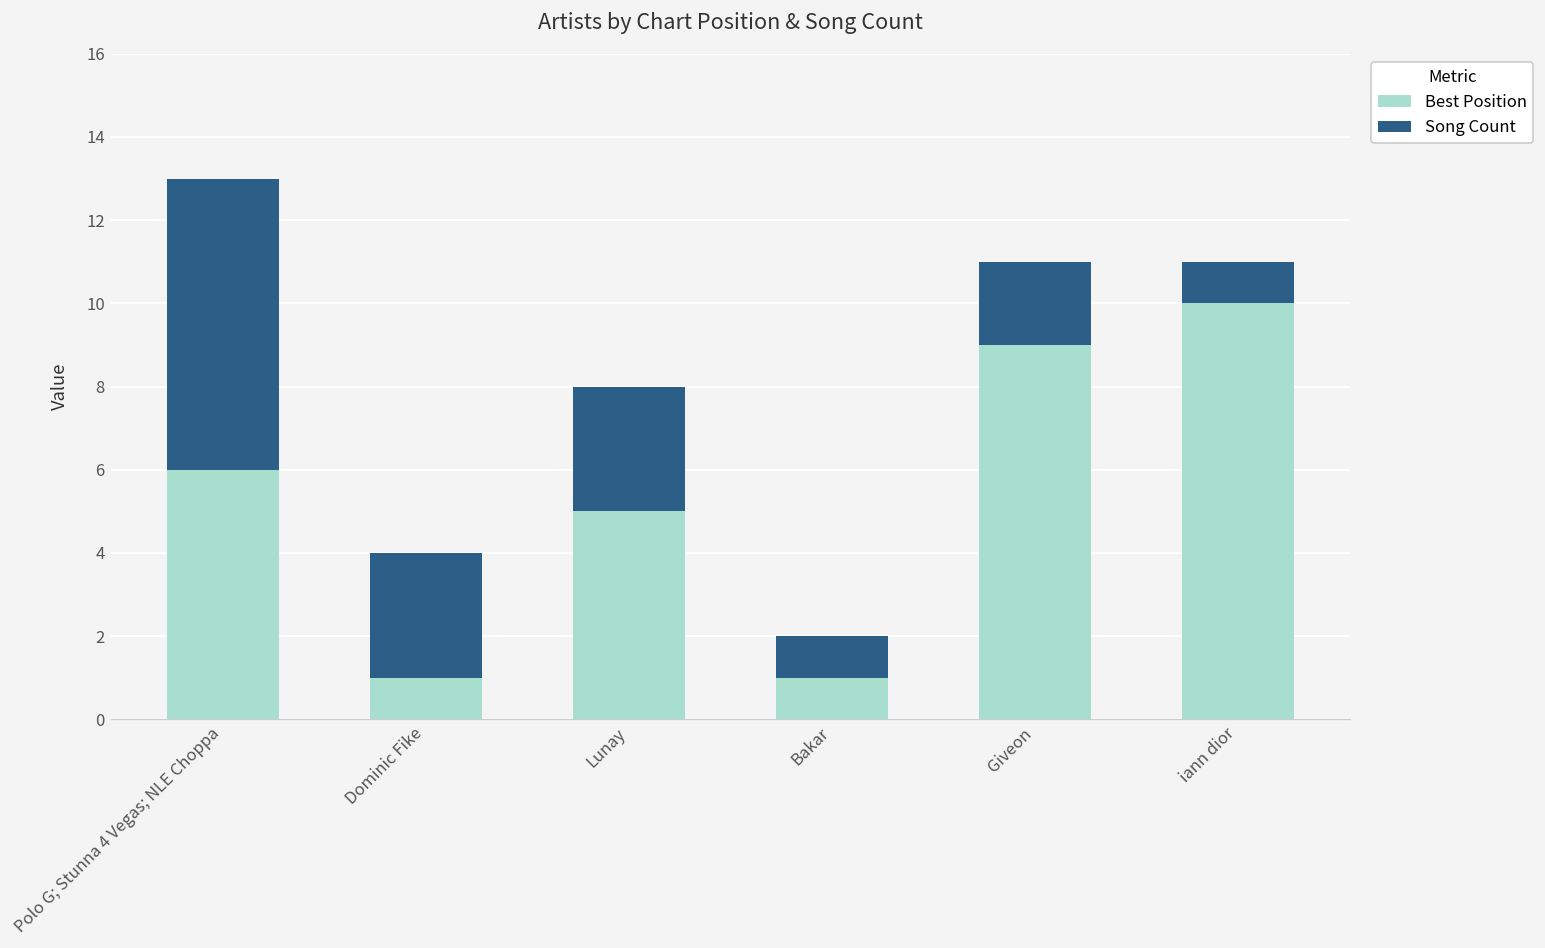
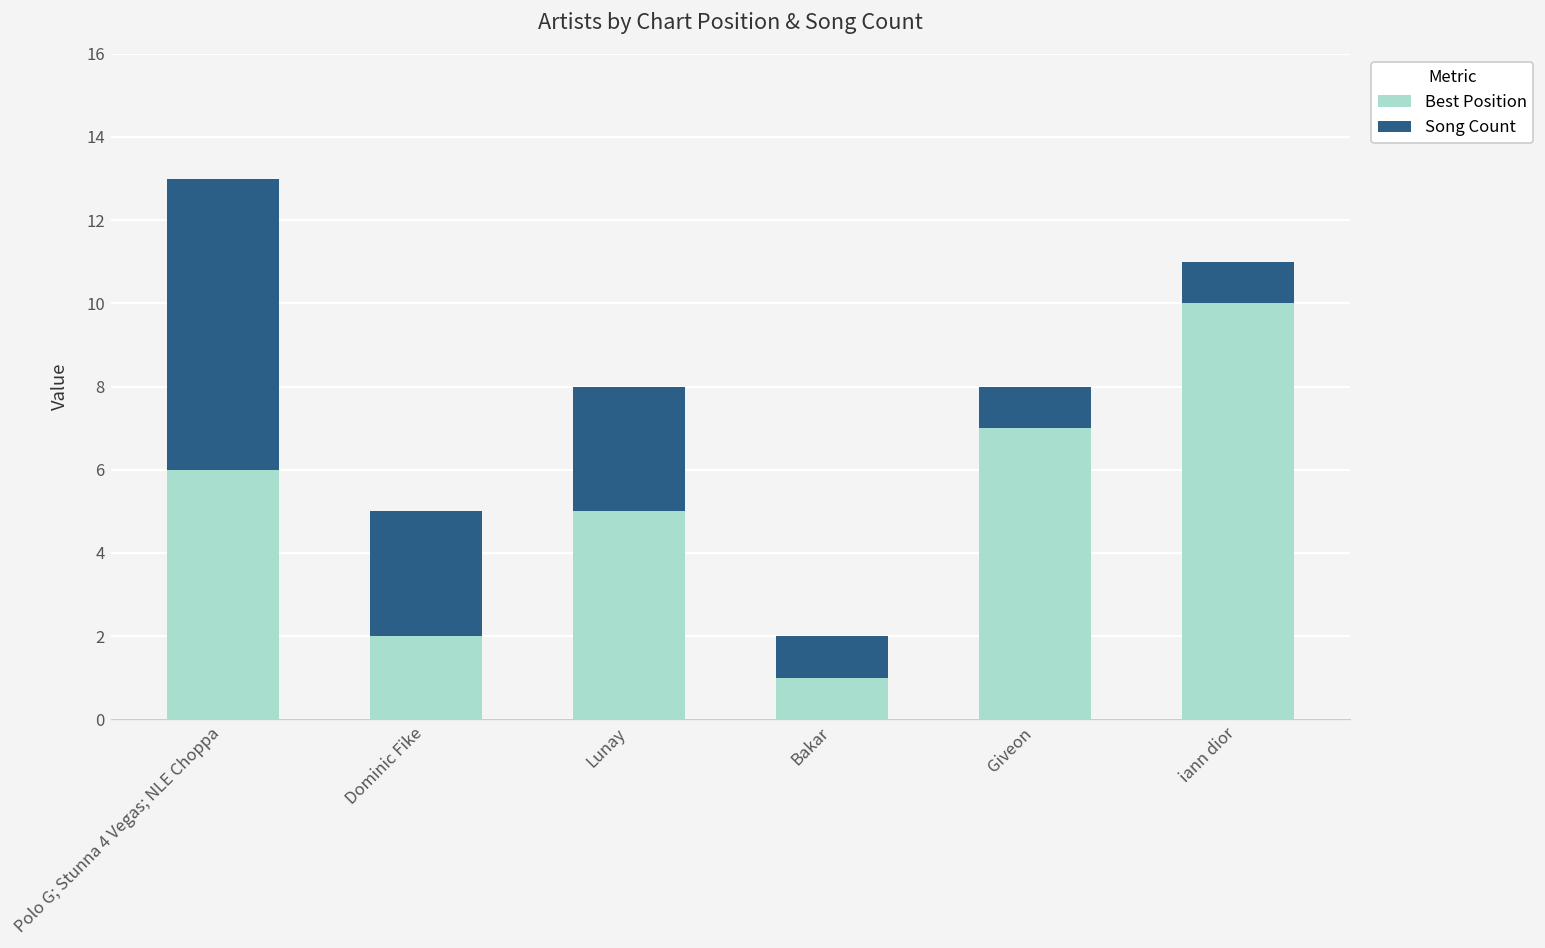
Best Position, Dominic Fike: 1 -> 2
Best Position, Giveon: 9 -> 7
Song Count, Giveon: 2 -> 1
